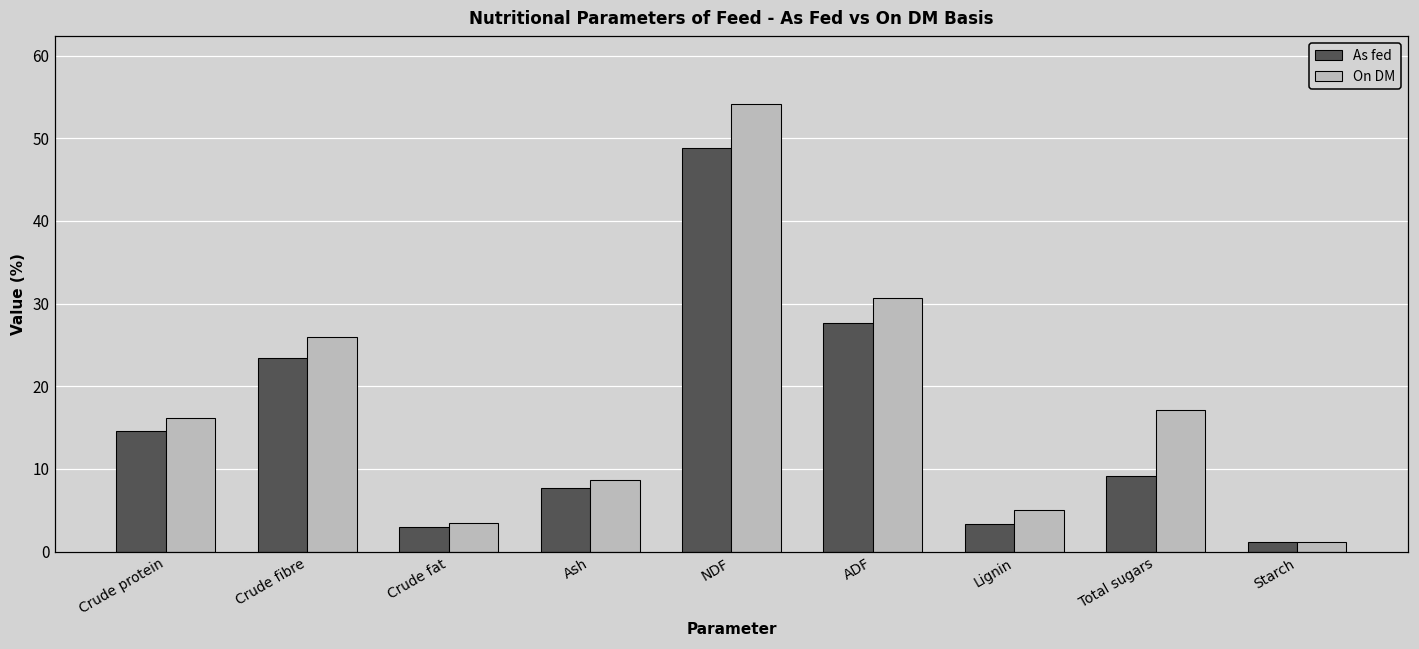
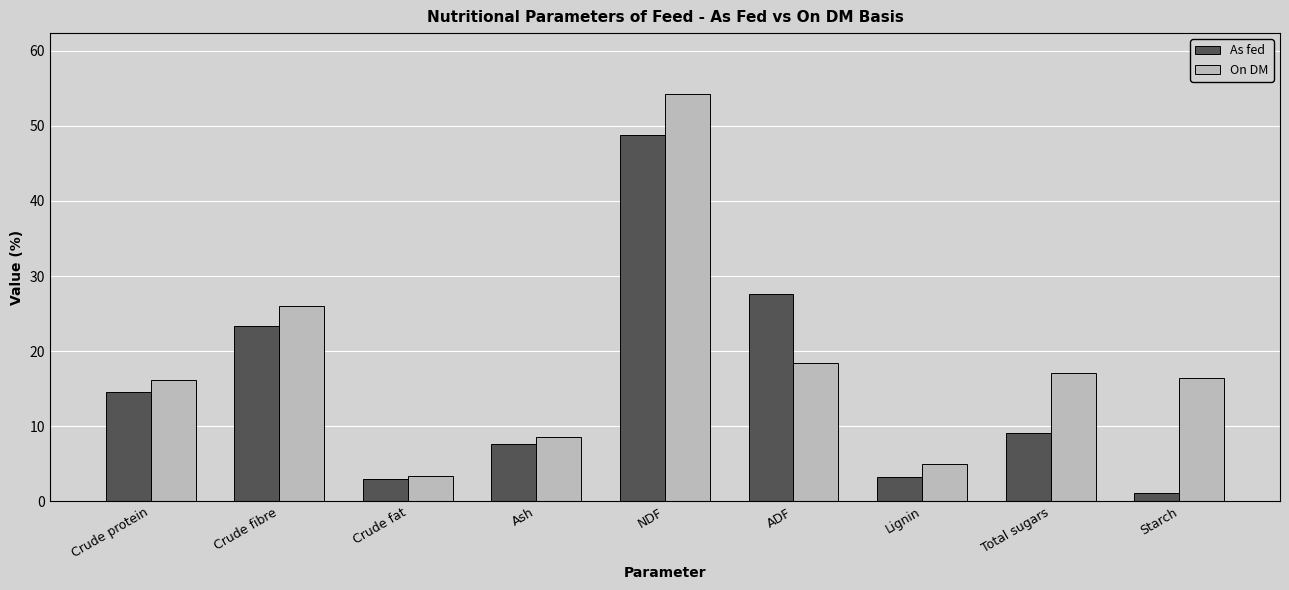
On DM, ADF: 31 -> 18
On DM, Starch: 1 -> 16
